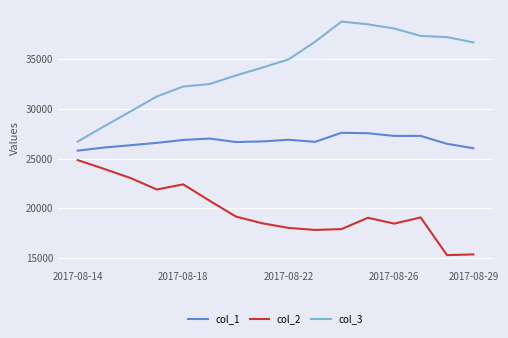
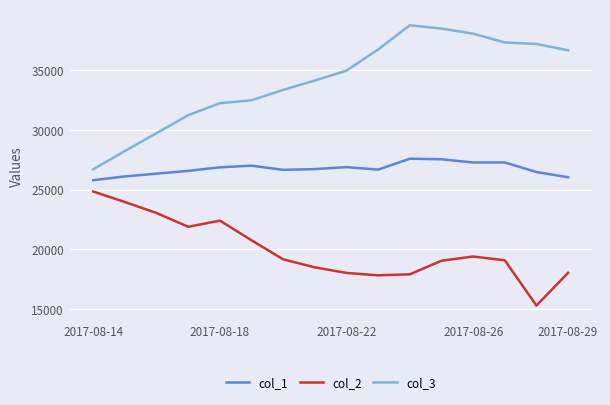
col_2, 2017-08-26: 18000 -> 19000
col_2, 2017-08-29: 15000 -> 18000
